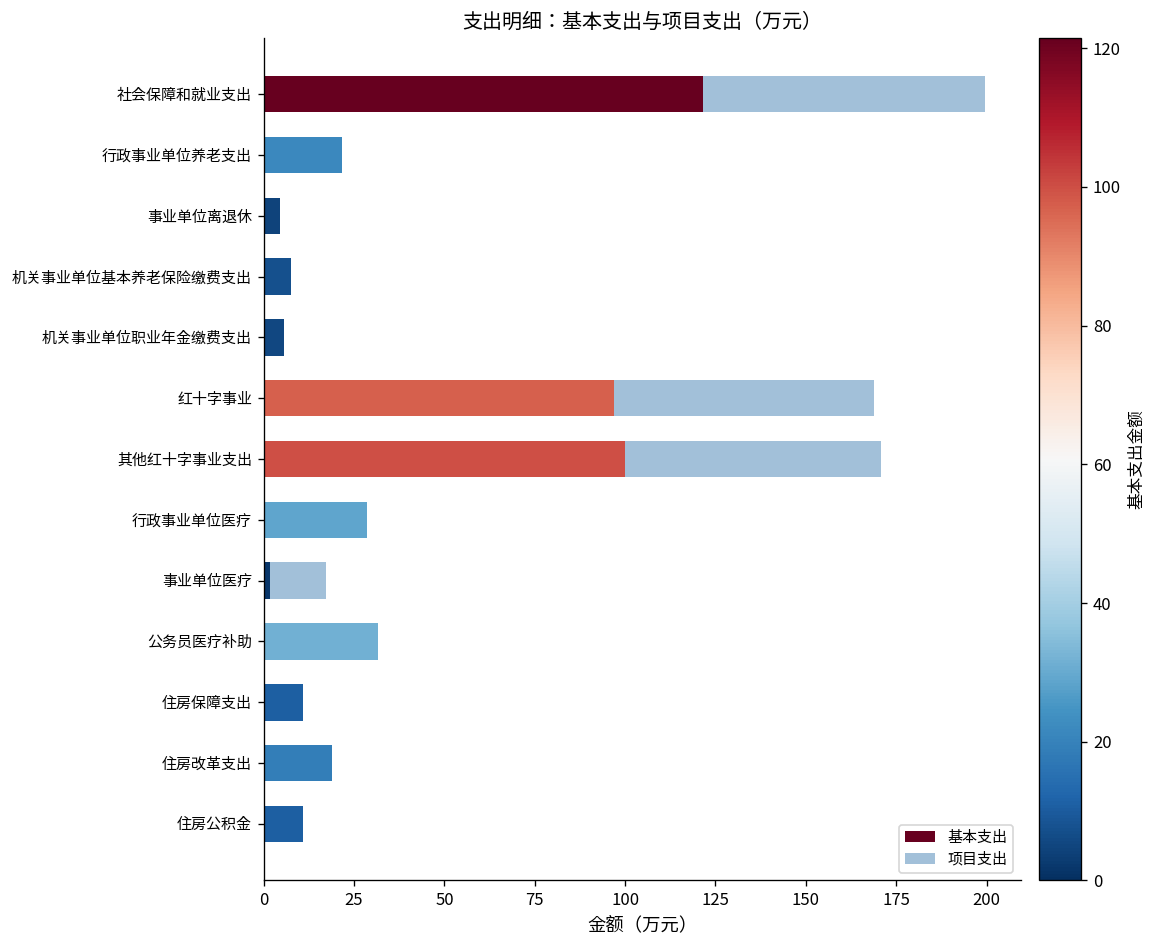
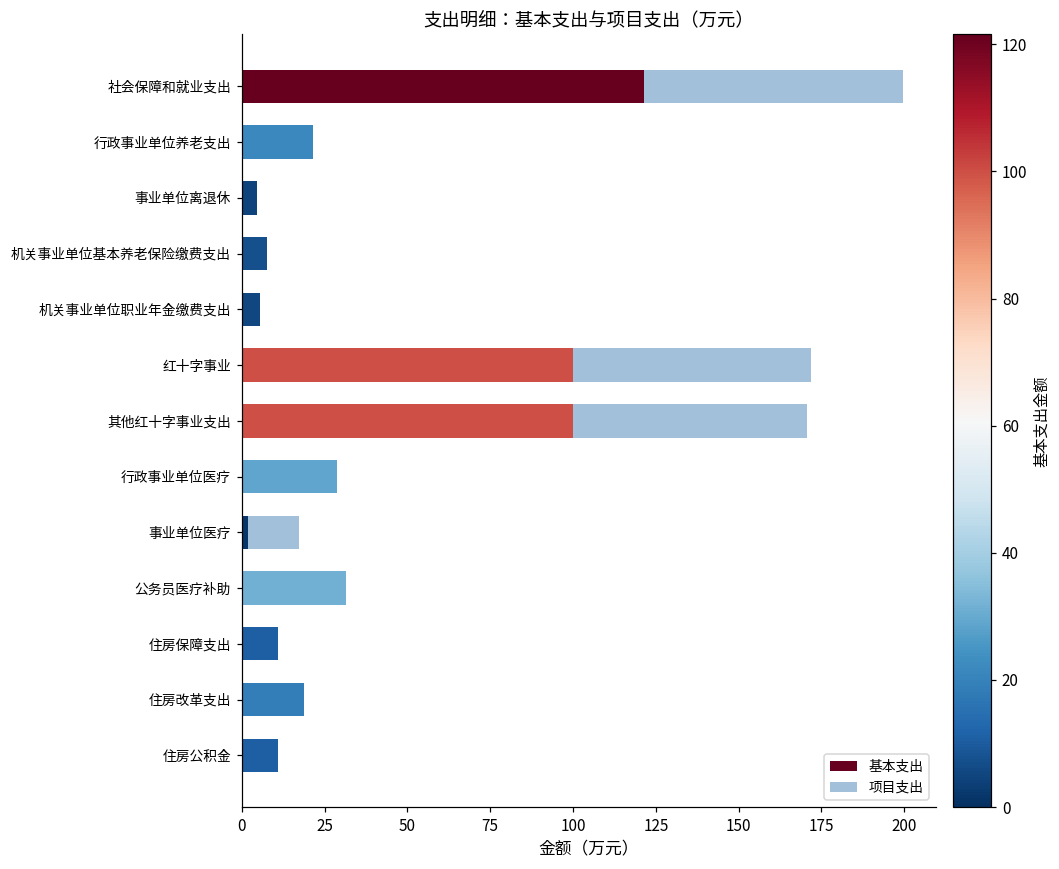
基本支出, 红十字事业: 97 -> 100
